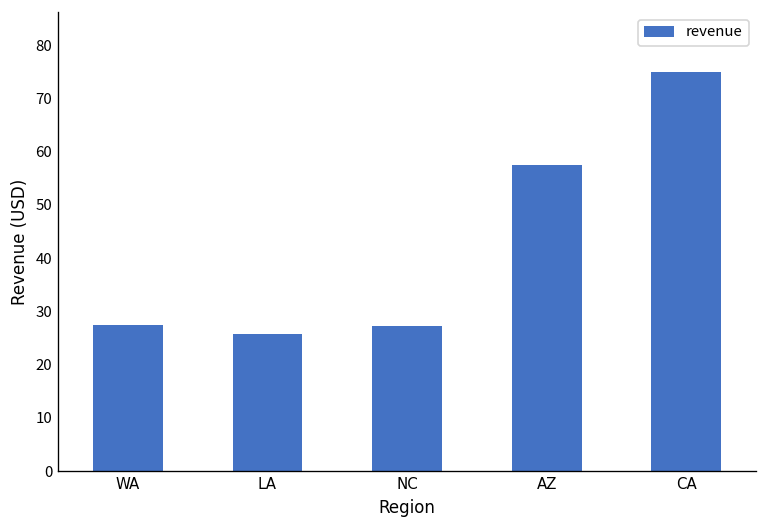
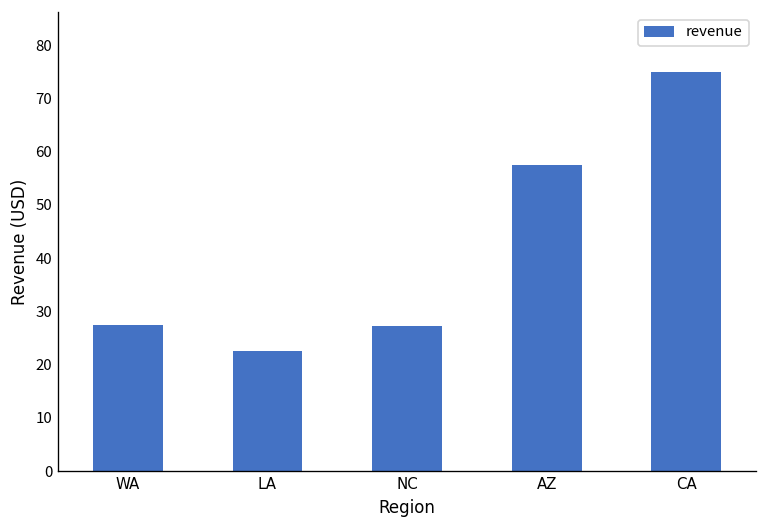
LA: 26 -> 23
